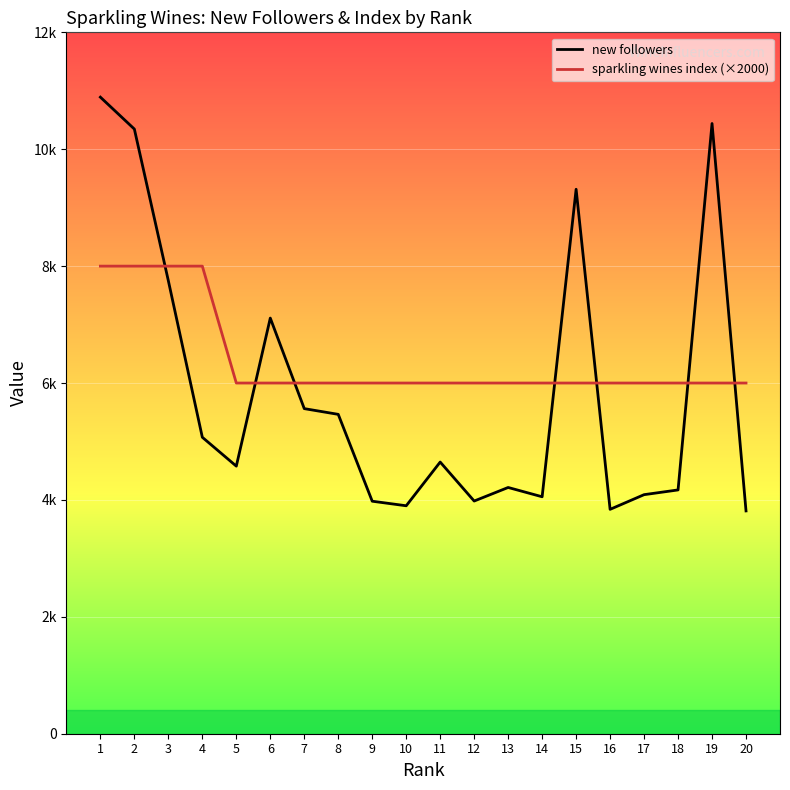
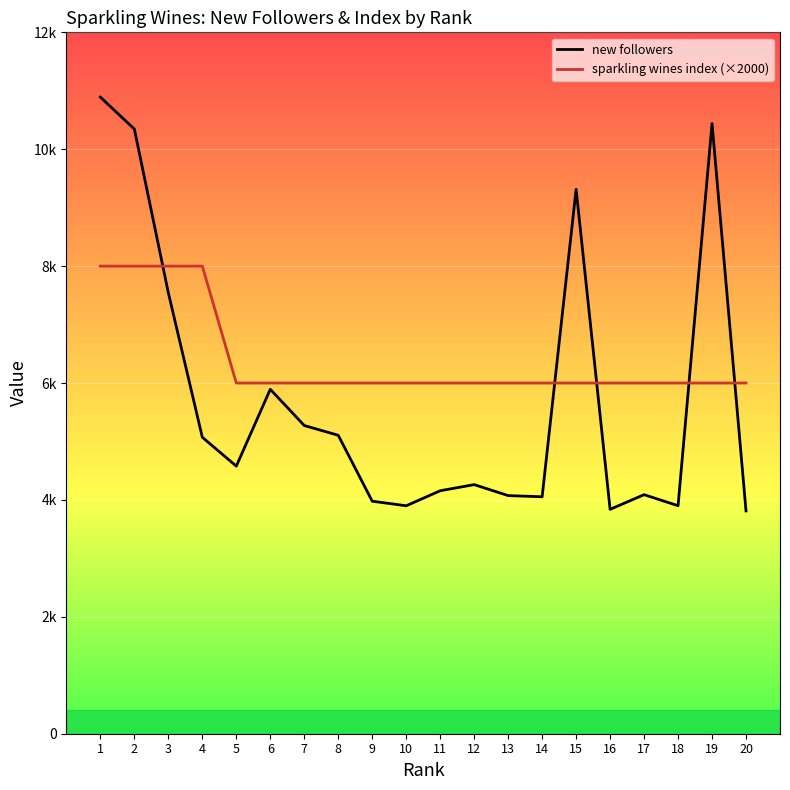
new followers, 3: 7800 -> 7500
new followers, 6: 7100 -> 5900
new followers, 7: 5600 -> 5300
new followers, 8: 5500 -> 5100
new followers, 11: 4600 -> 4200
new followers, 12: 4000 -> 4300
new followers, 13: 4200 -> 4100
new followers, 18: 4200 -> 3900
